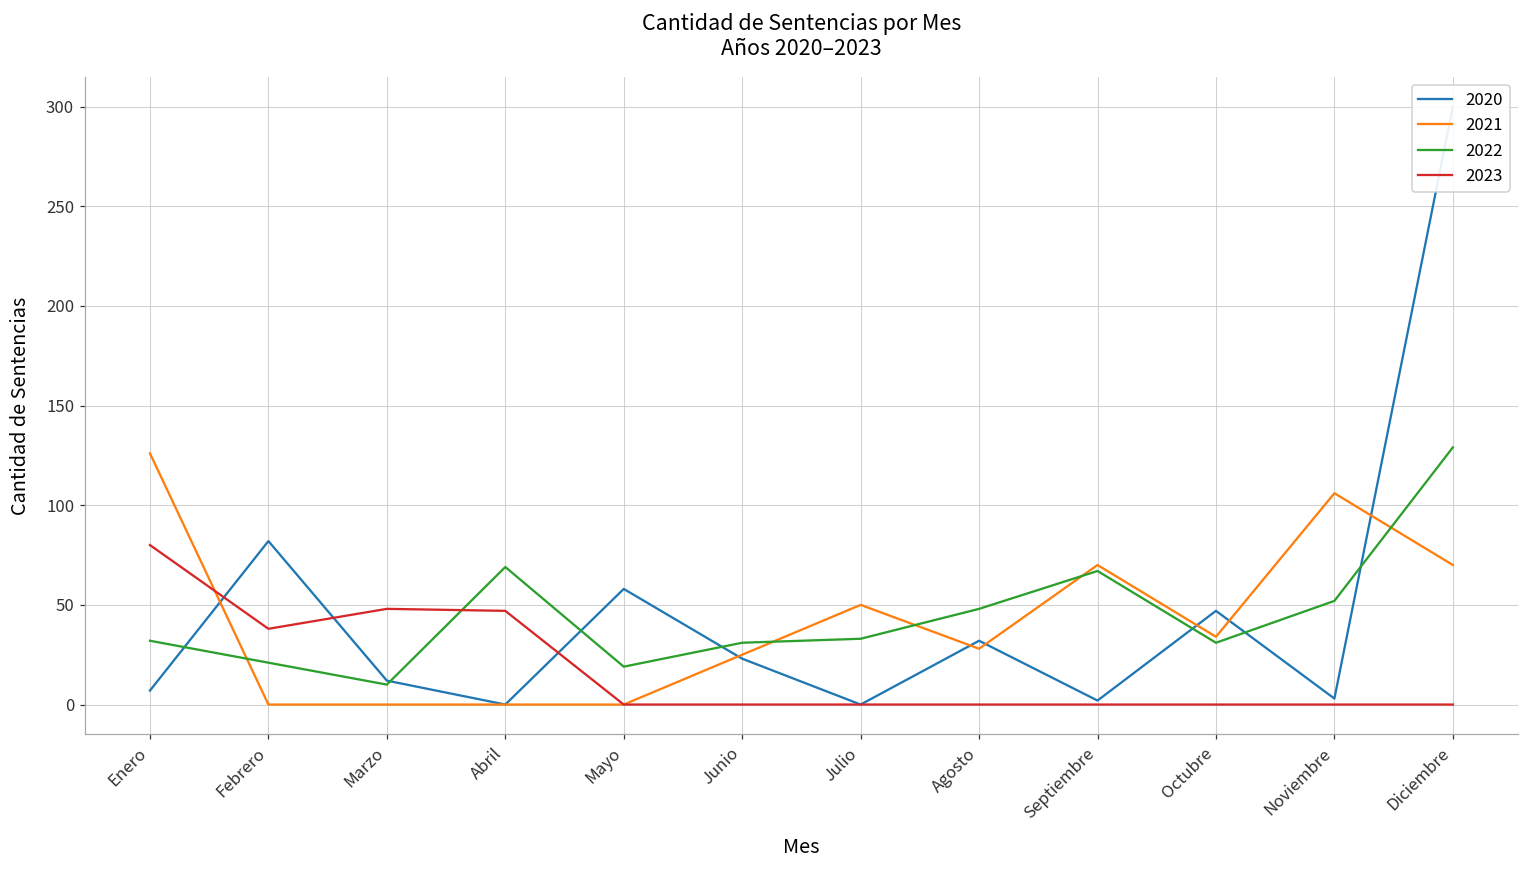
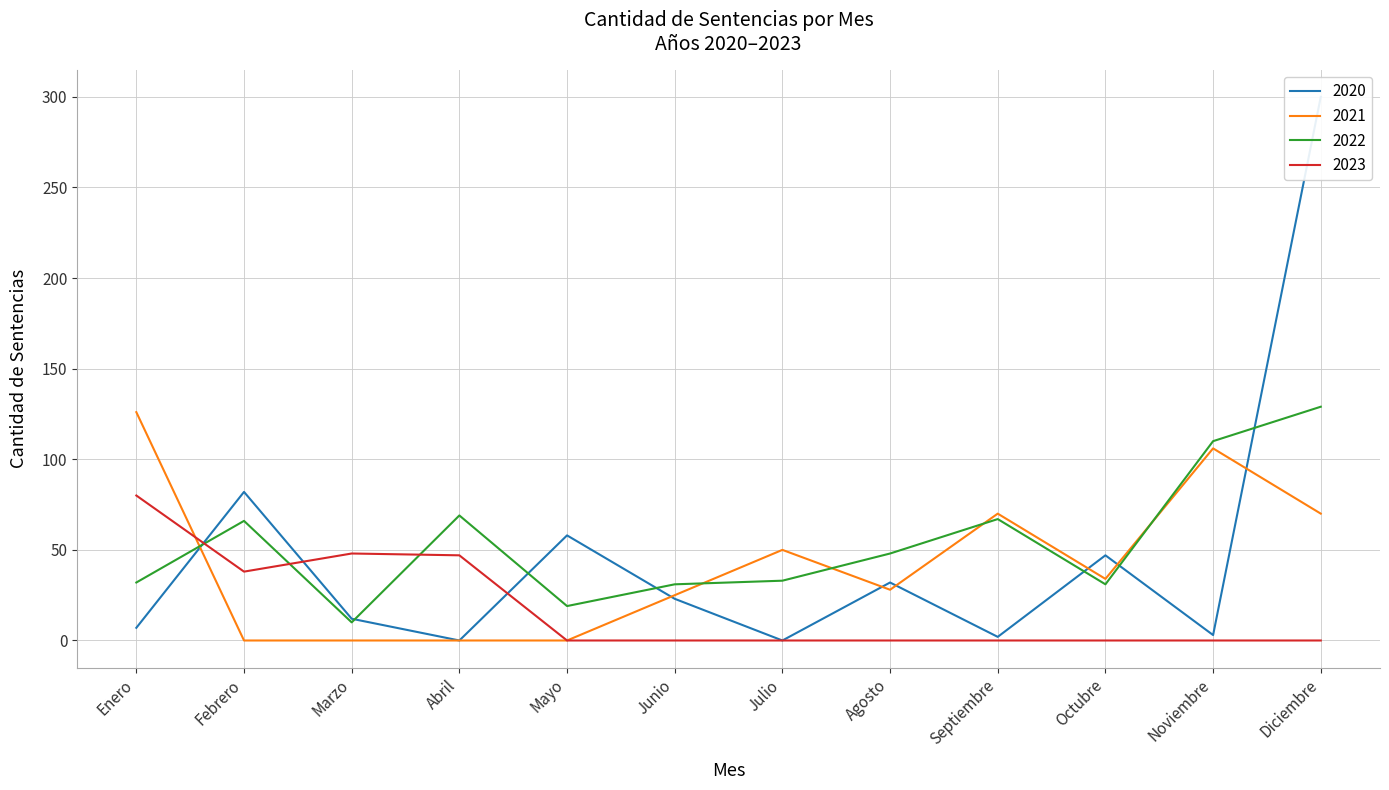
2022, Febrero: 21 -> 66
2022, Noviembre: 52 -> 110
